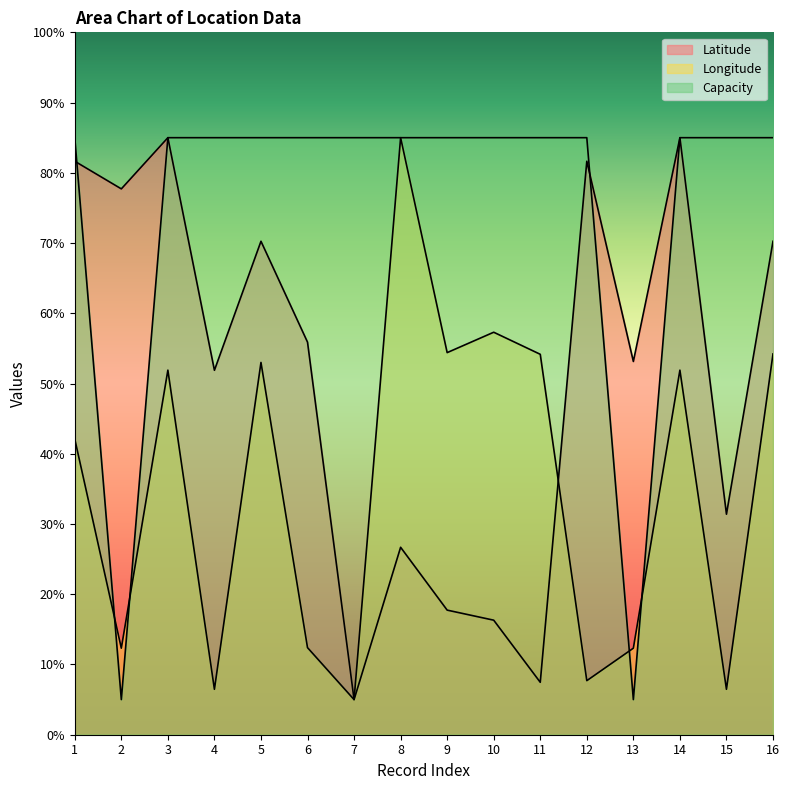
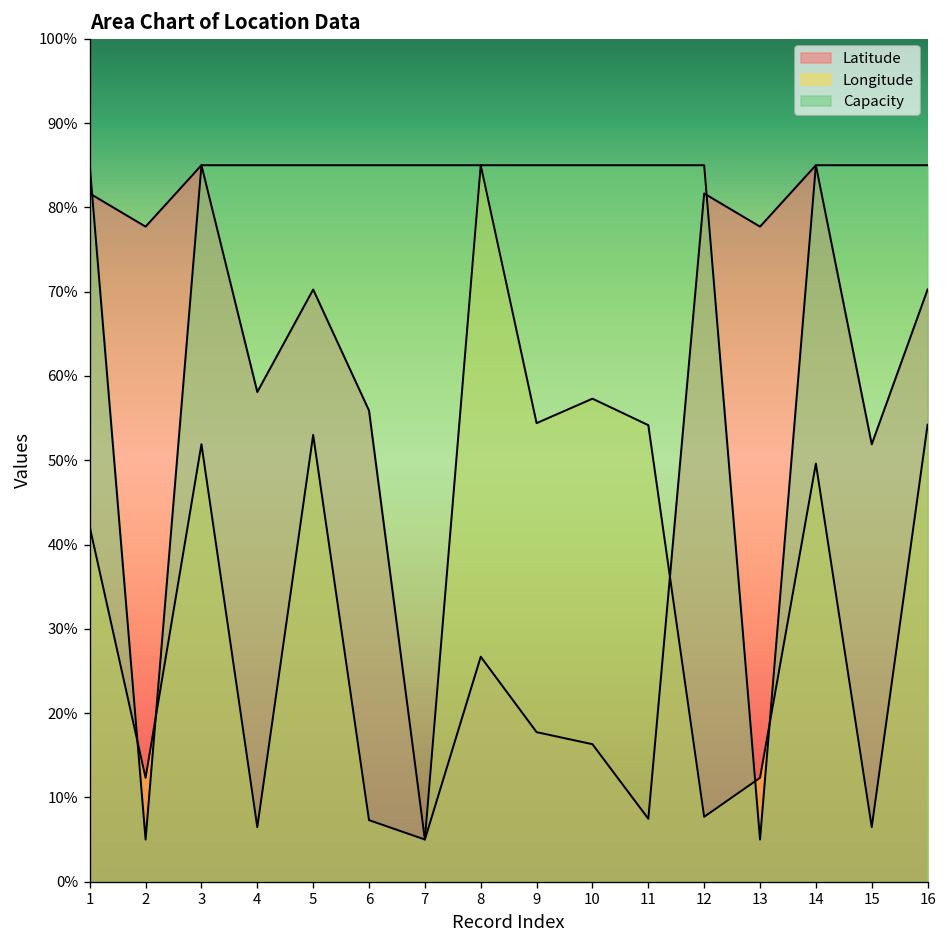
Latitude, 4: 52% -> 58%
Longitude, 6: 12% -> 7%
Latitude, 13: 53% -> 78%
Longitude, 14: 52% -> 50%
Latitude, 15: 31% -> 52%
